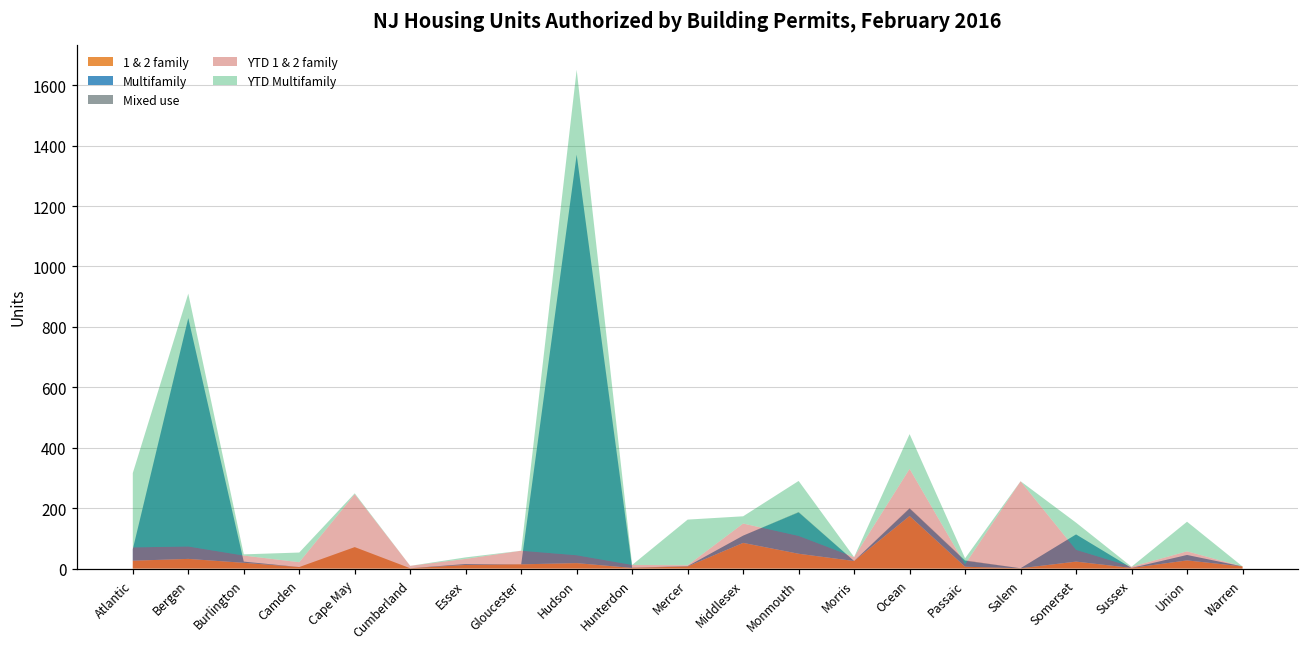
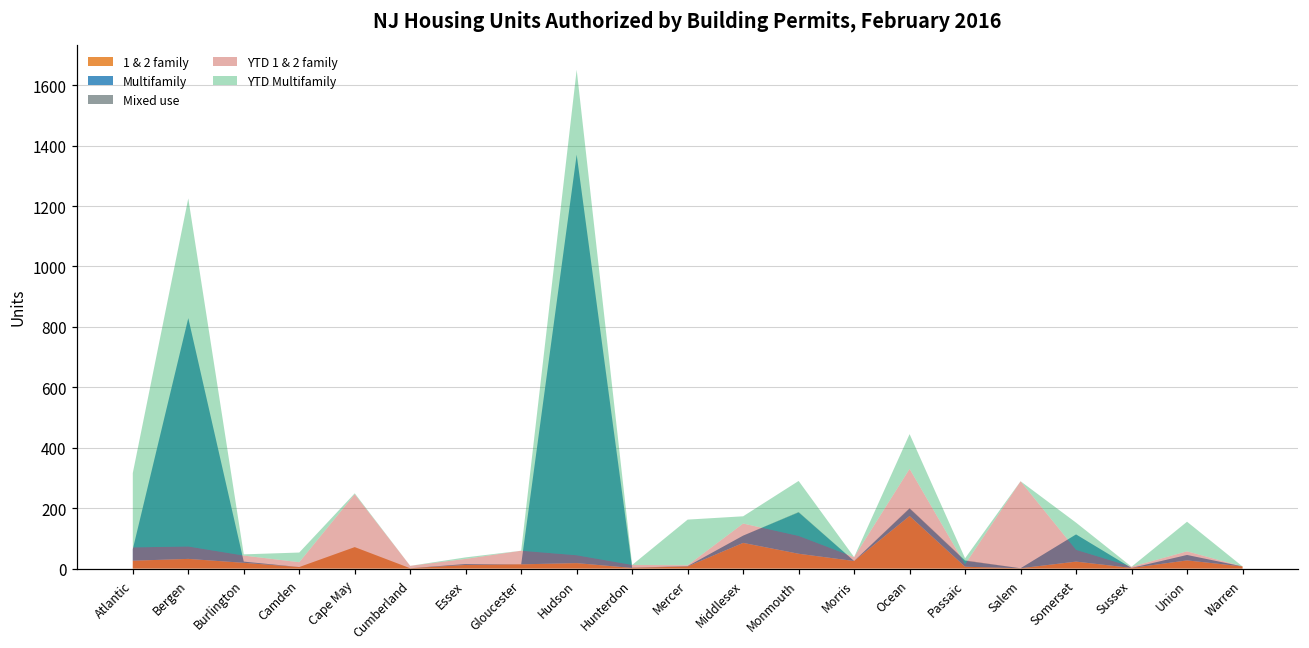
YTD Multifamily, Bergen: 840 -> 1150
